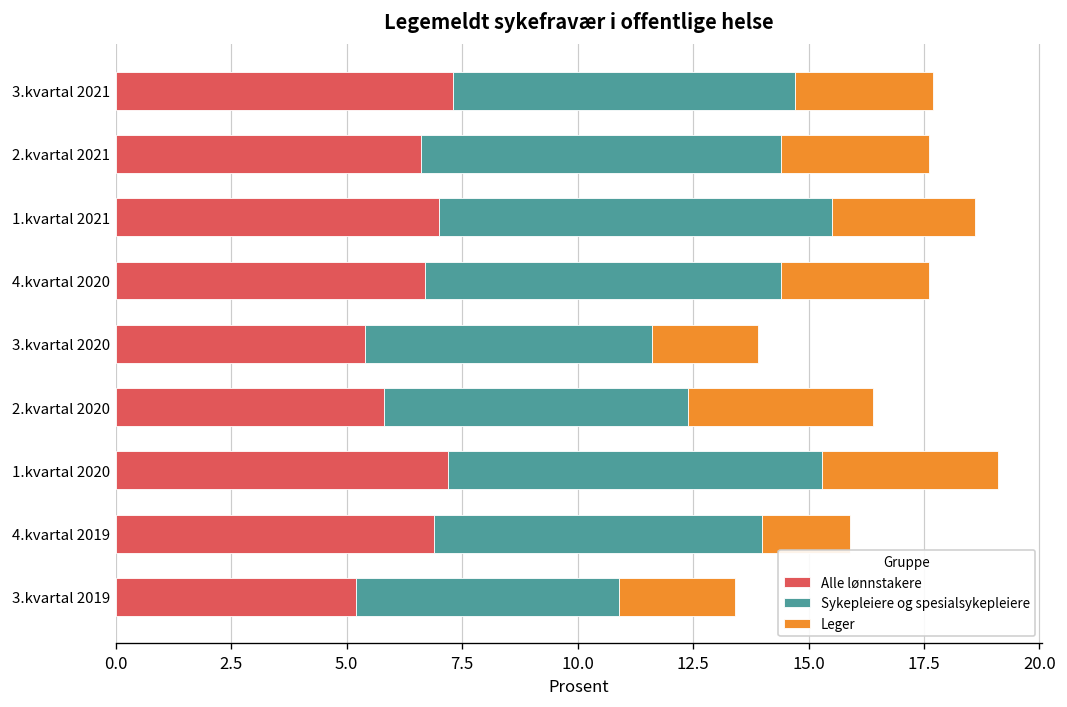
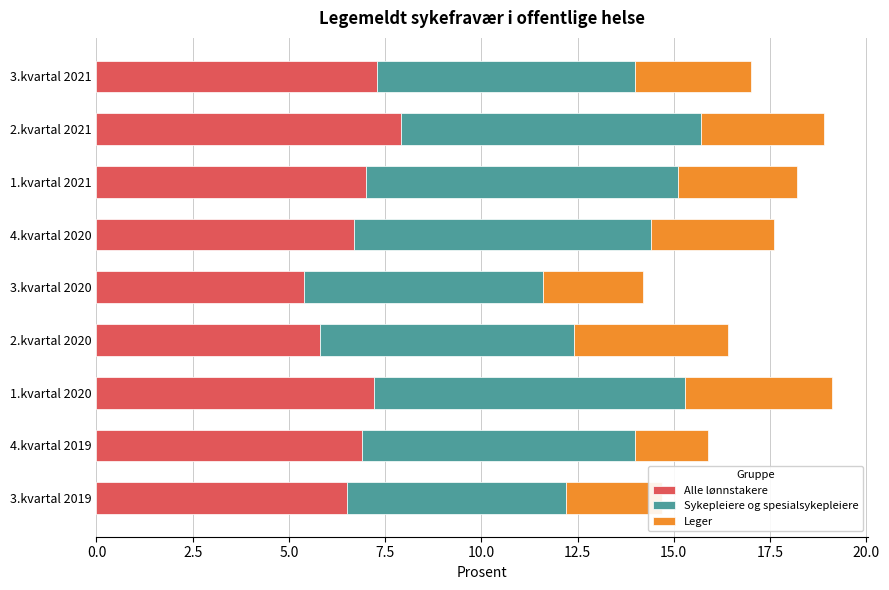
Sykepleiere og spesialsykepleiere, 3.kvartal 2021: 7.4 -> 6.7
Alle lønnstakere, 2.kvartal 2021: 6.6 -> 7.9
Sykepleiere og spesialsykepleiere, 1.kvartal 2021: 8.5 -> 8.1
Leger, 3.kvartal 2020: 2.3 -> 2.6
Alle lønnstakere, 3.kvartal 2019: 5.2 -> 6.5
